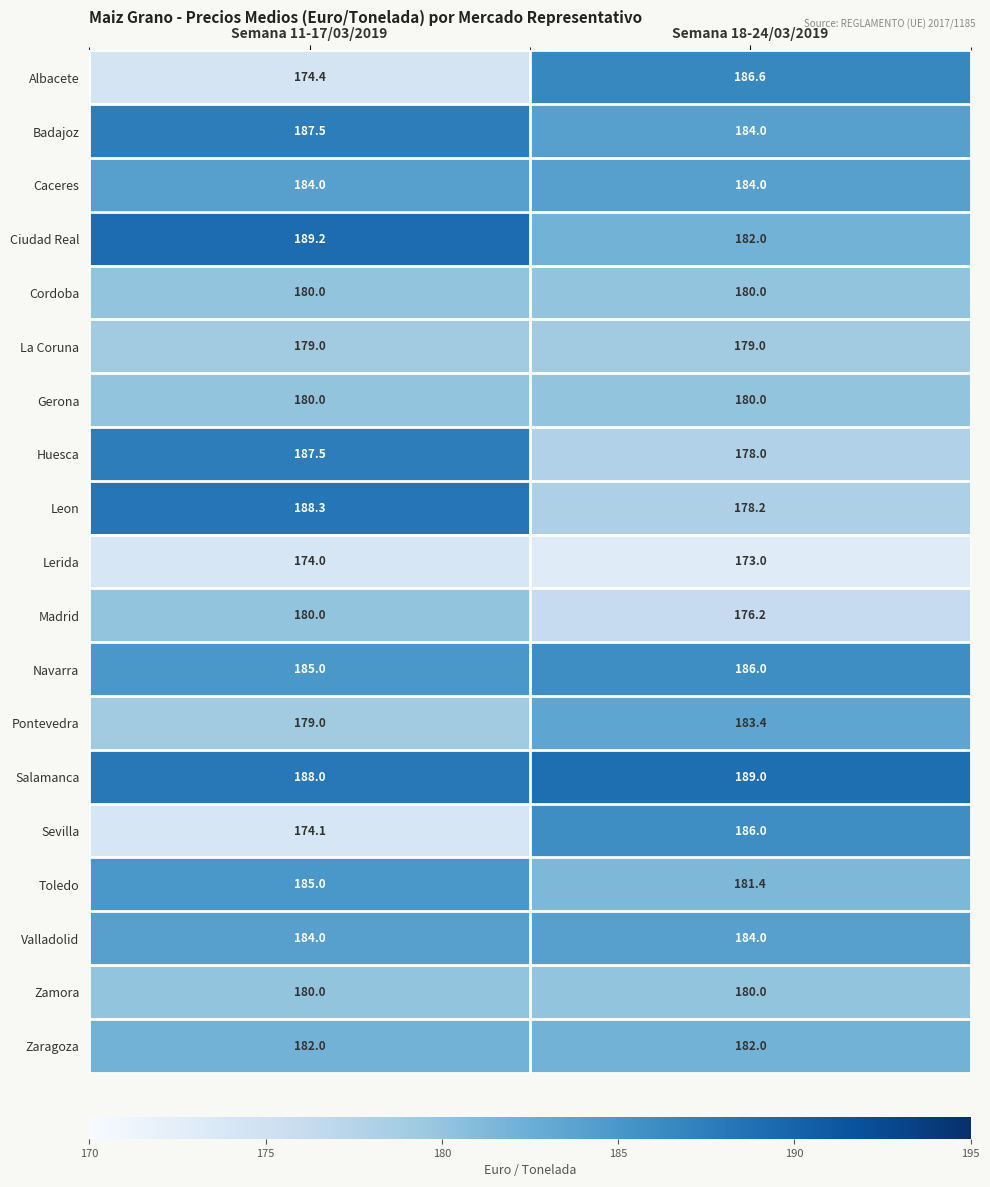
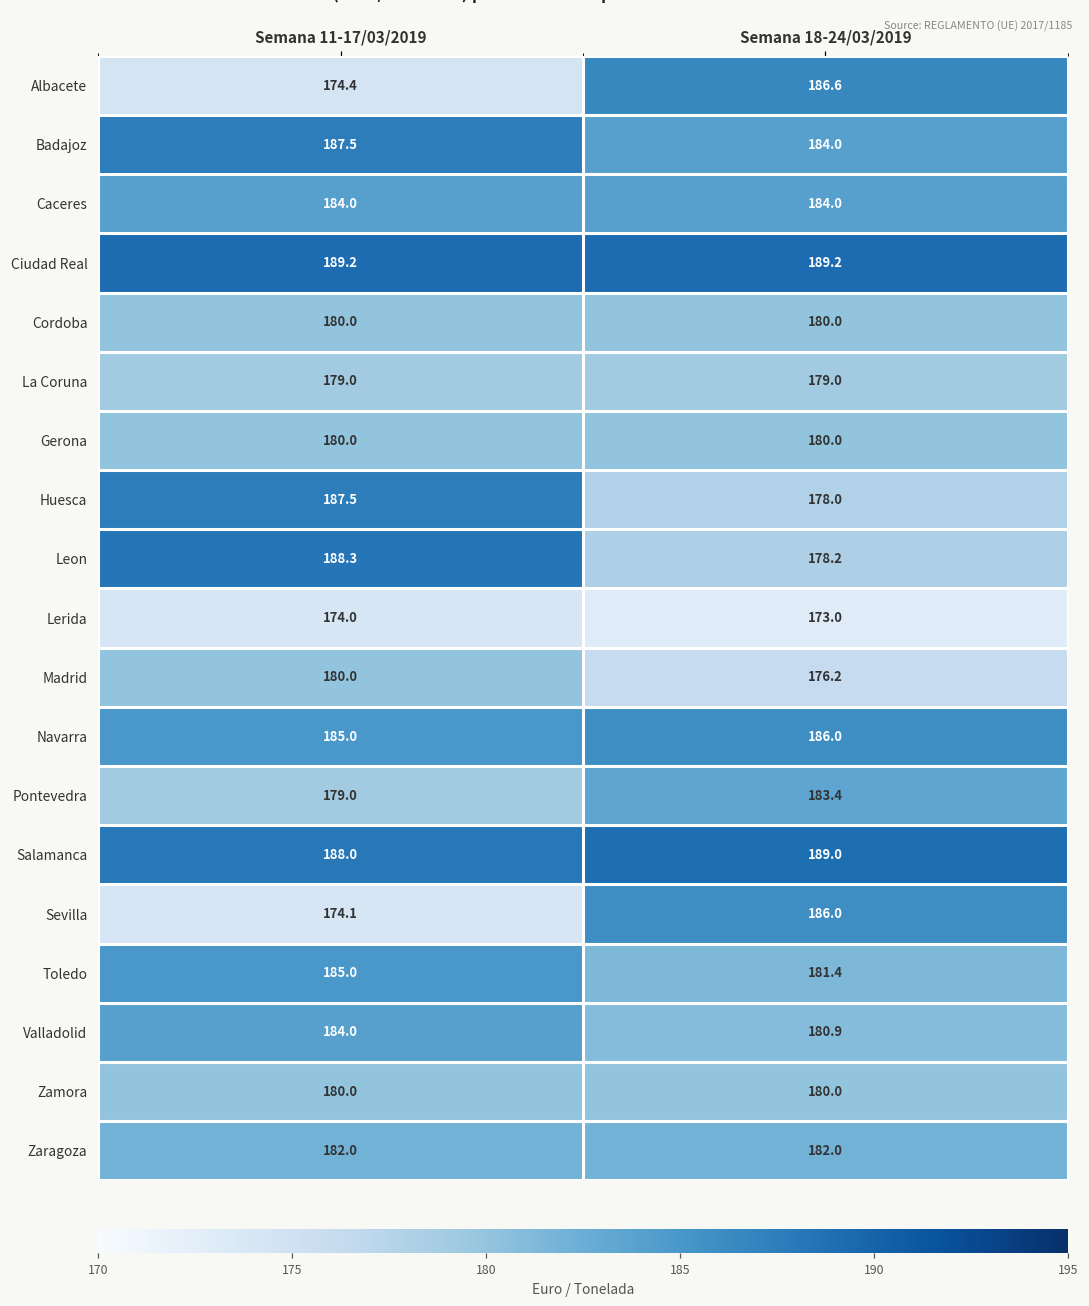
Ciudad Real, Semana 18-24/03/2019: 182.0 -> 189.2
Valladolid, Semana 18-24/03/2019: 184.0 -> 180.9
